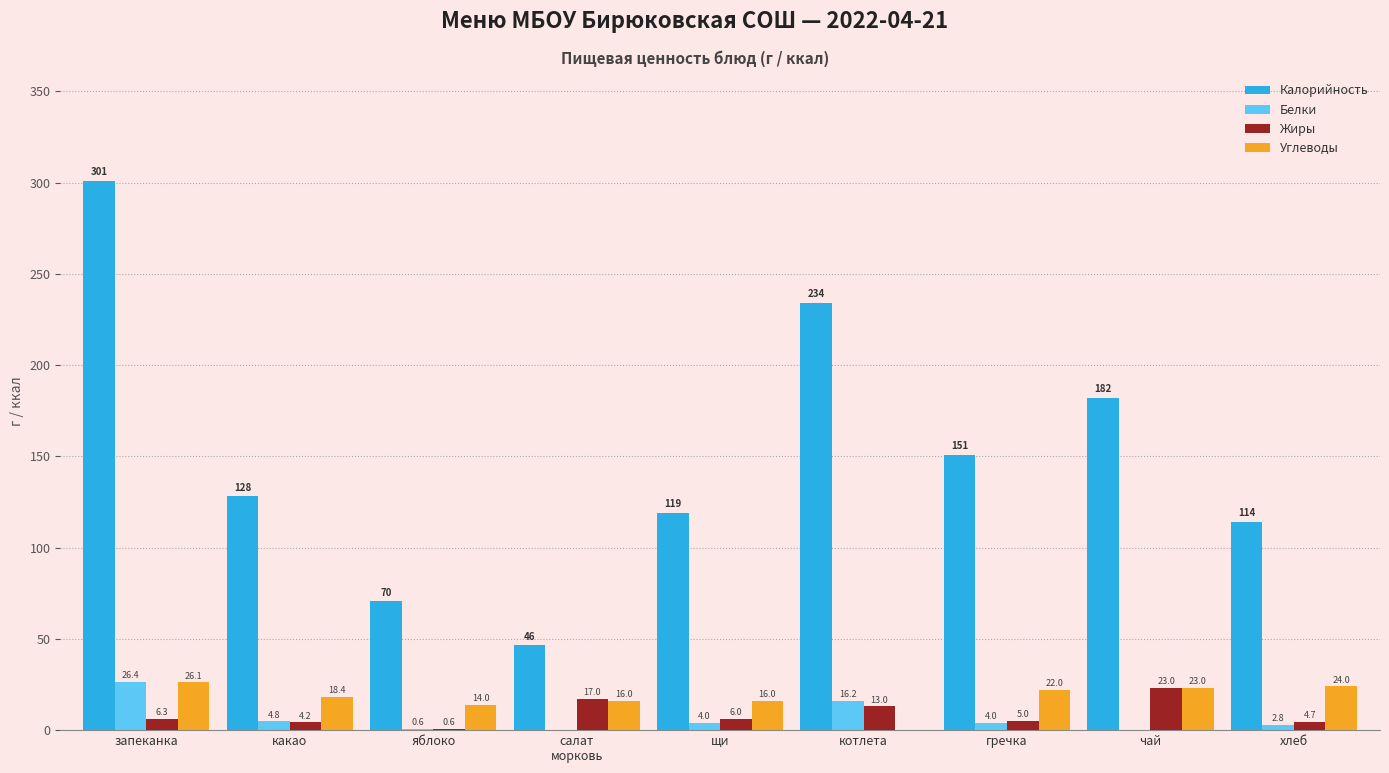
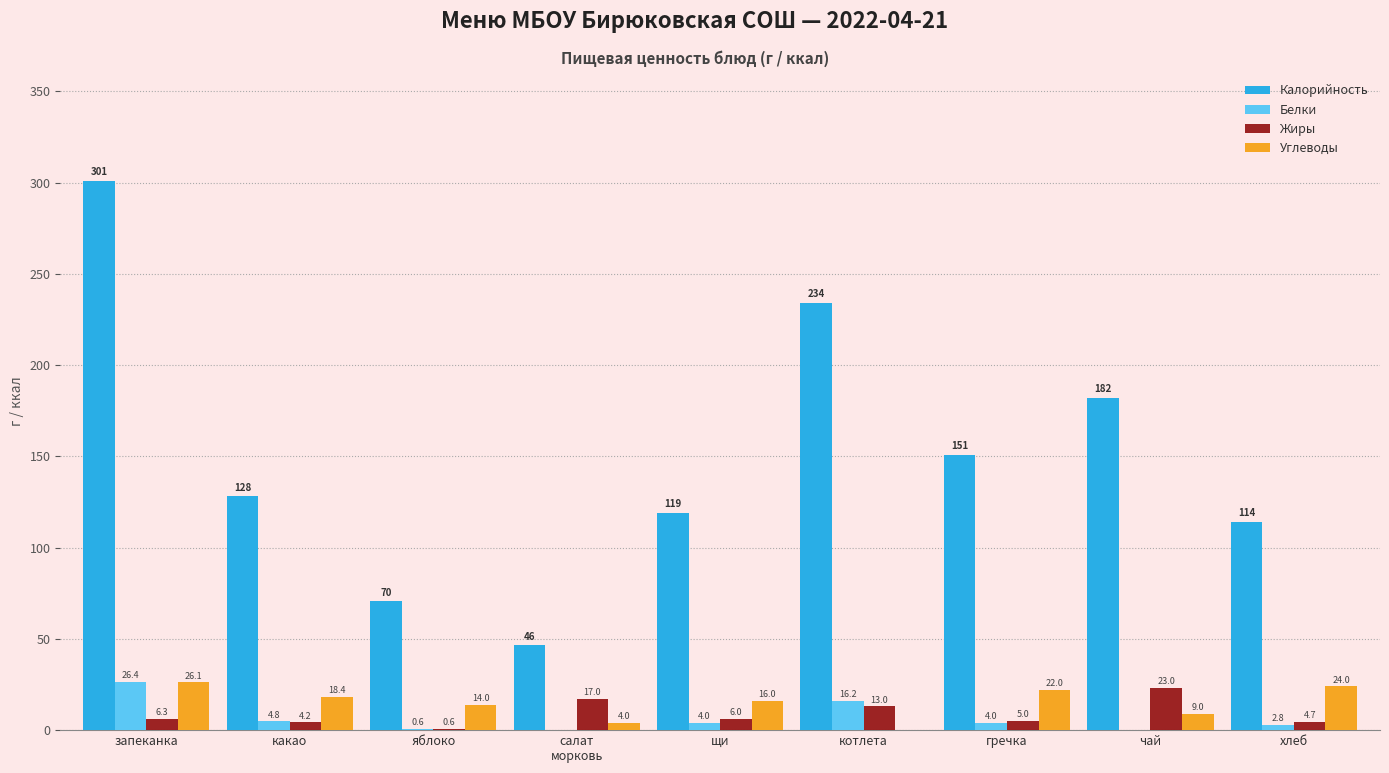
Углеводы, салат морковь: 16.0 -> 4.0
Углеводы, чай: 23.0 -> 9.0
